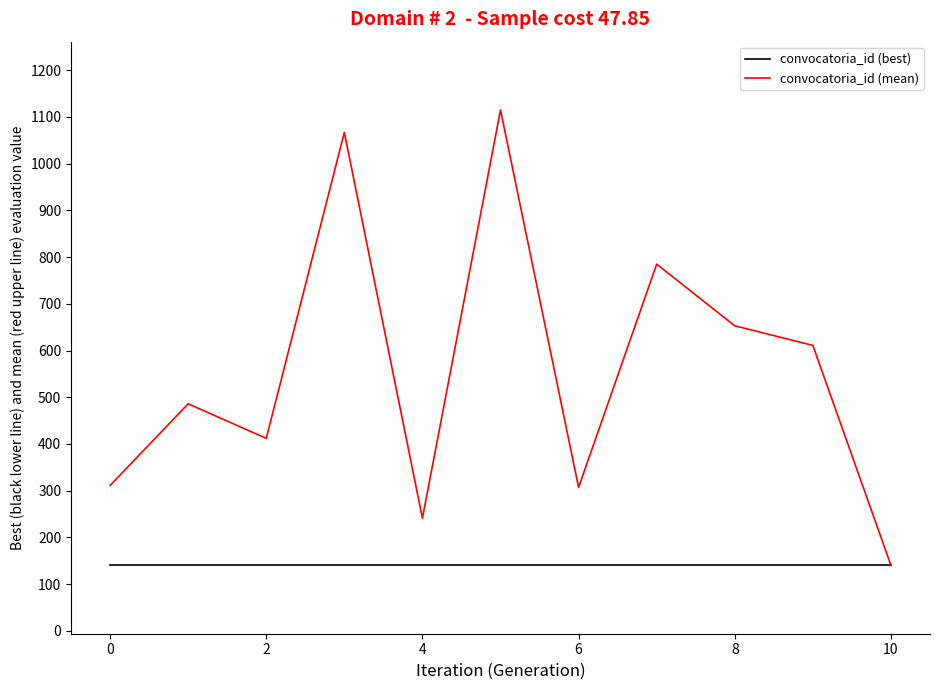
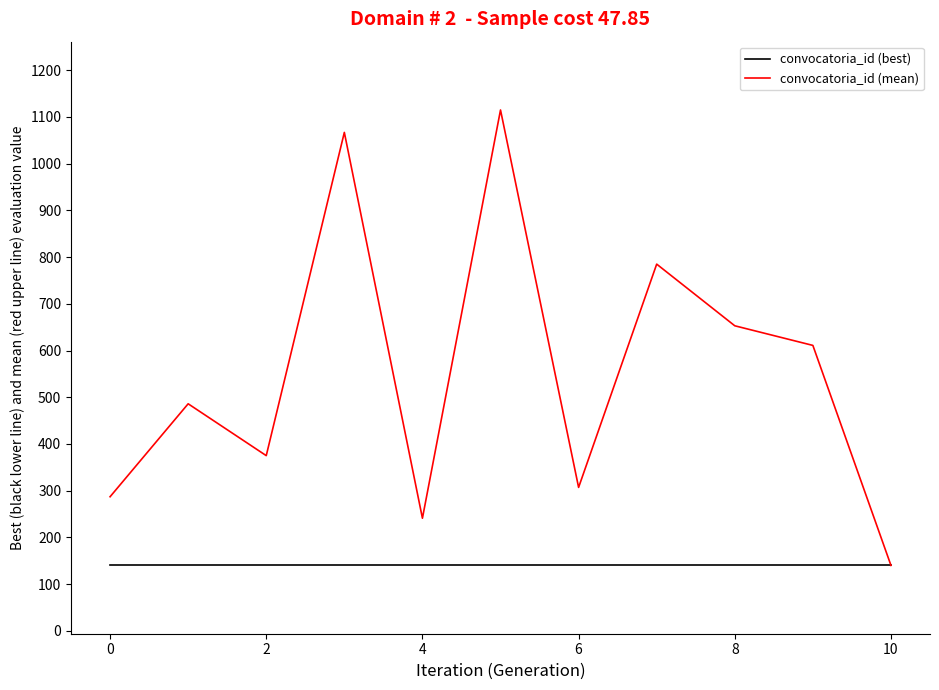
convocatoria_id (mean), 0: 310 -> 290
convocatoria_id (mean), 2: 410 -> 380
